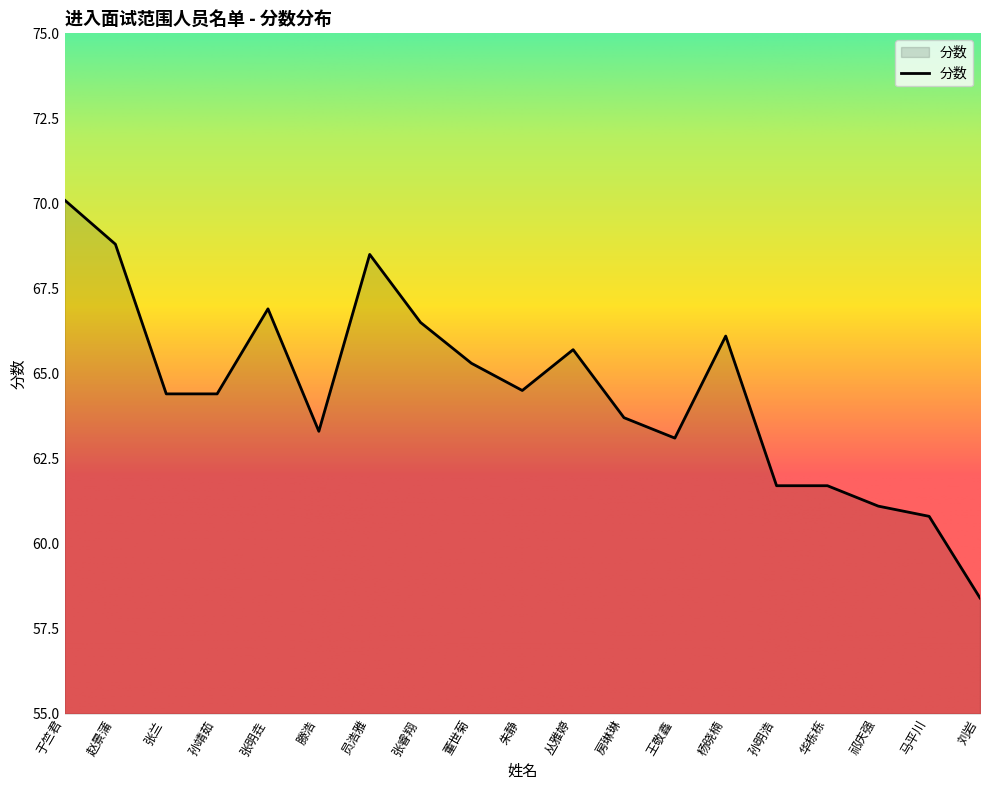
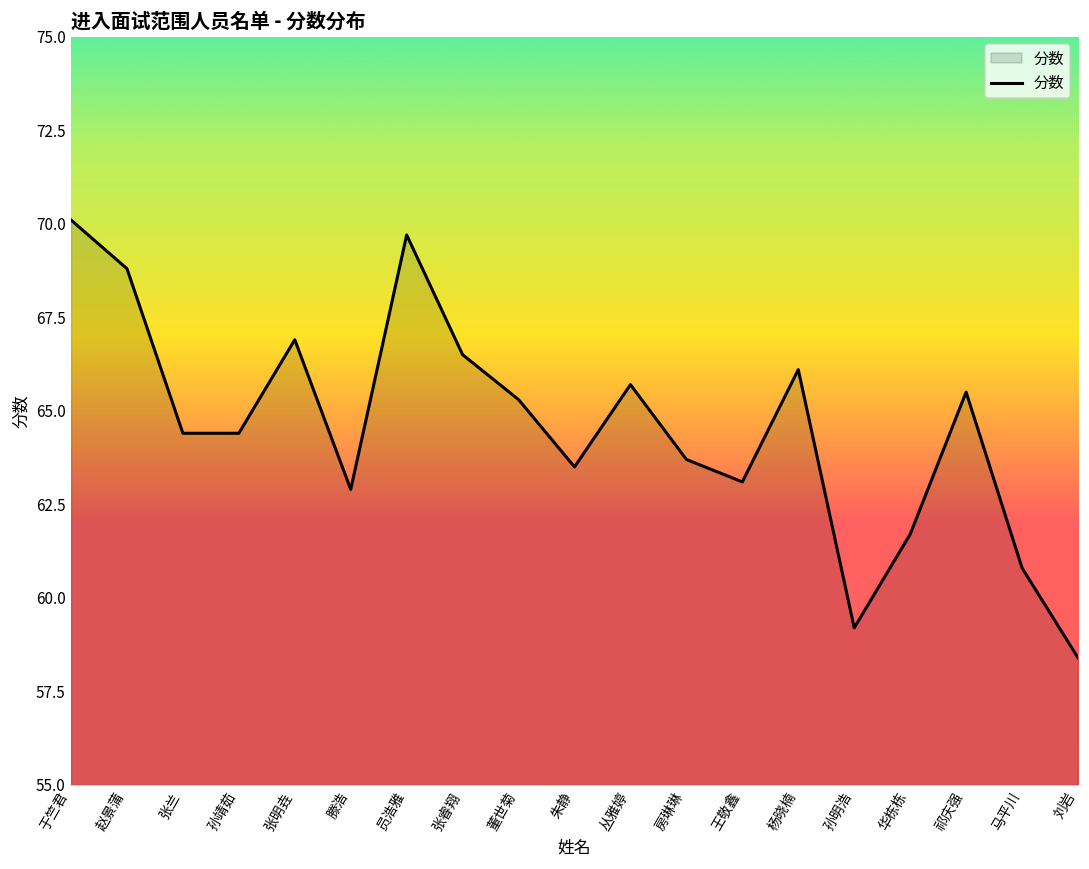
滕浩: 63.3 -> 62.9
员浩雅: 68.5 -> 69.7
朱静: 64.5 -> 63.5
孙明浩: 61.7 -> 59.2
祁庆强: 61.1 -> 65.5
